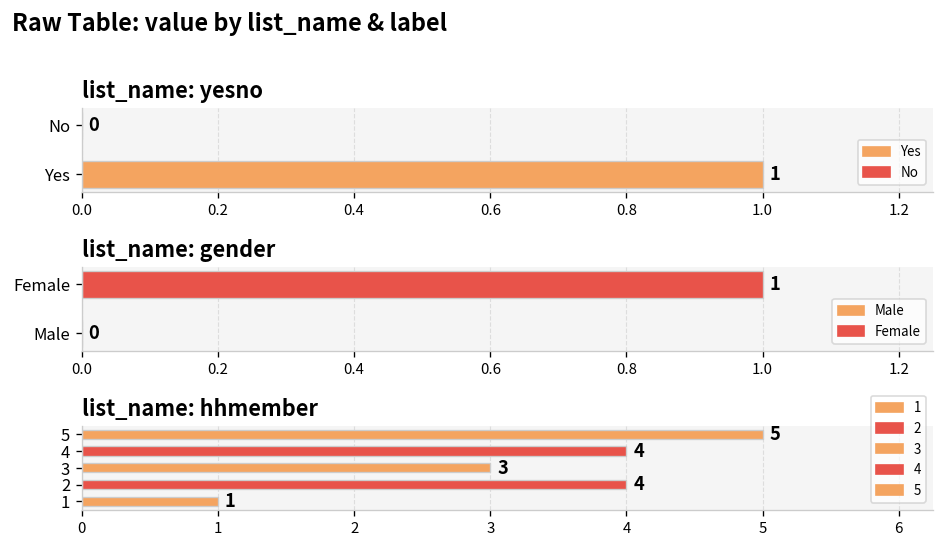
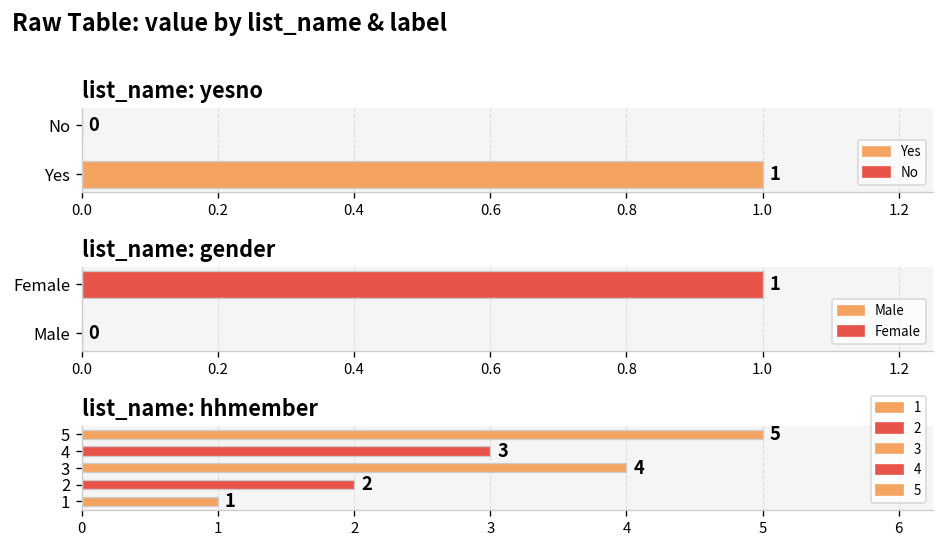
list_name: hhmember, 4: 4 -> 3
list_name: hhmember, 3: 3 -> 4
list_name: hhmember, 2: 4 -> 2
